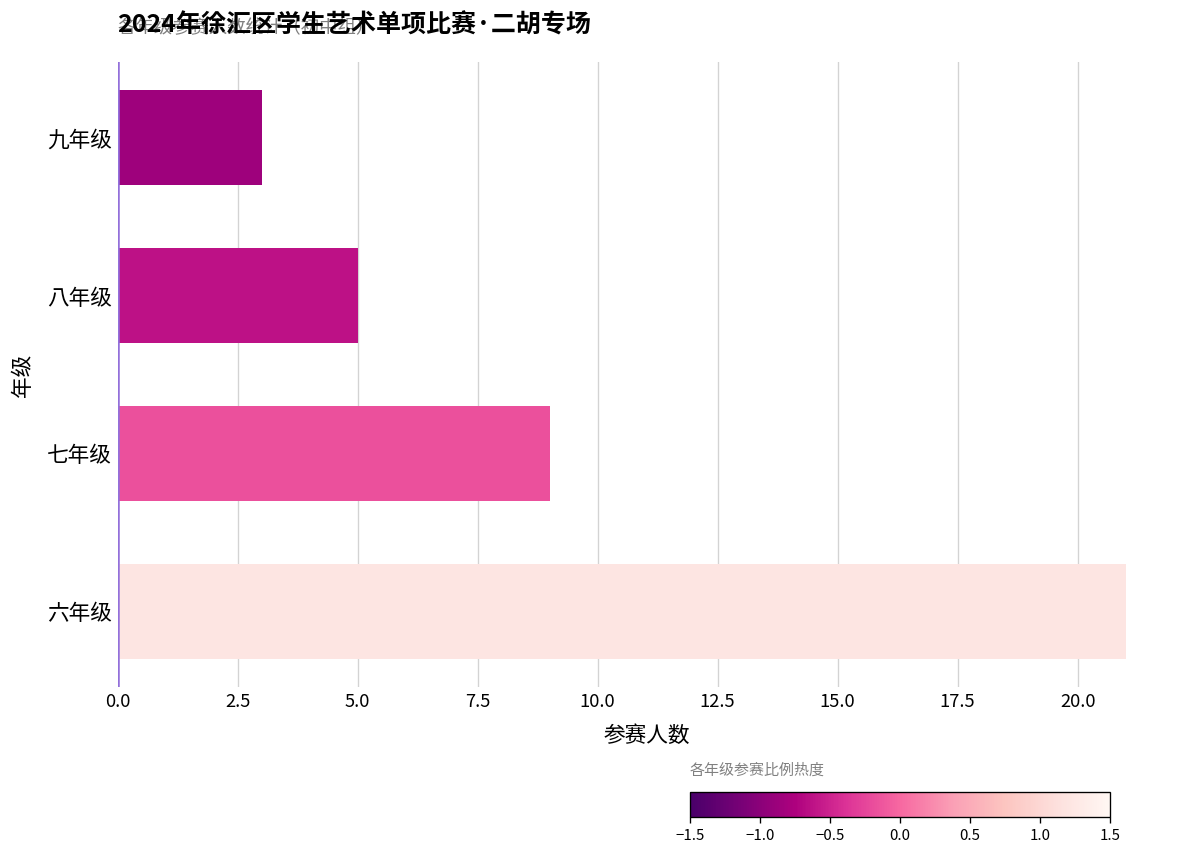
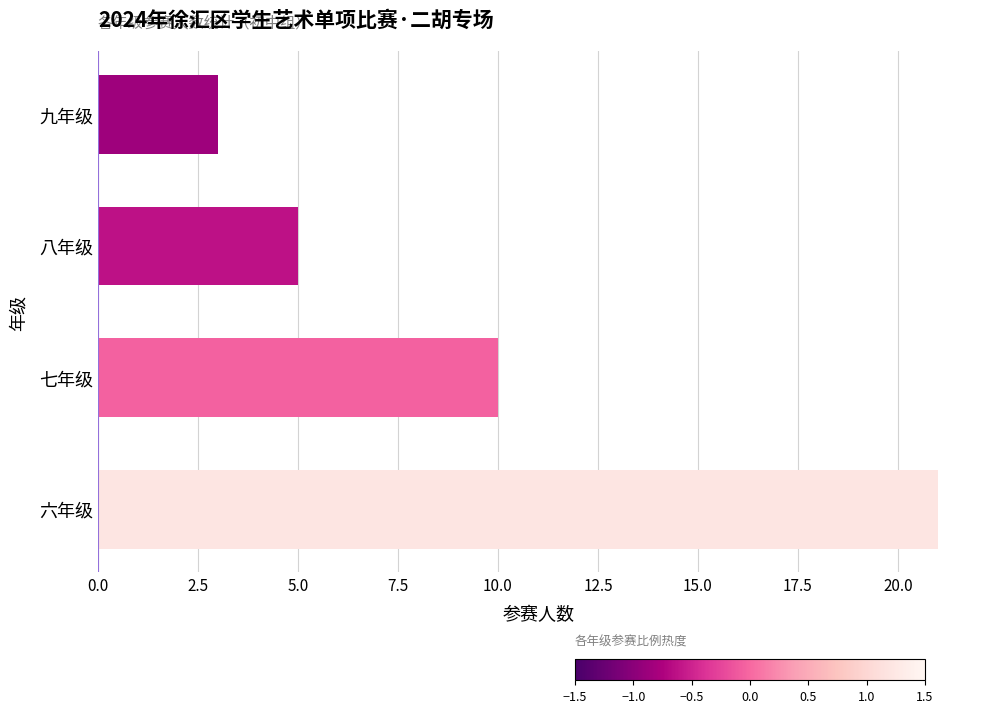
七年级: 9 -> 10
